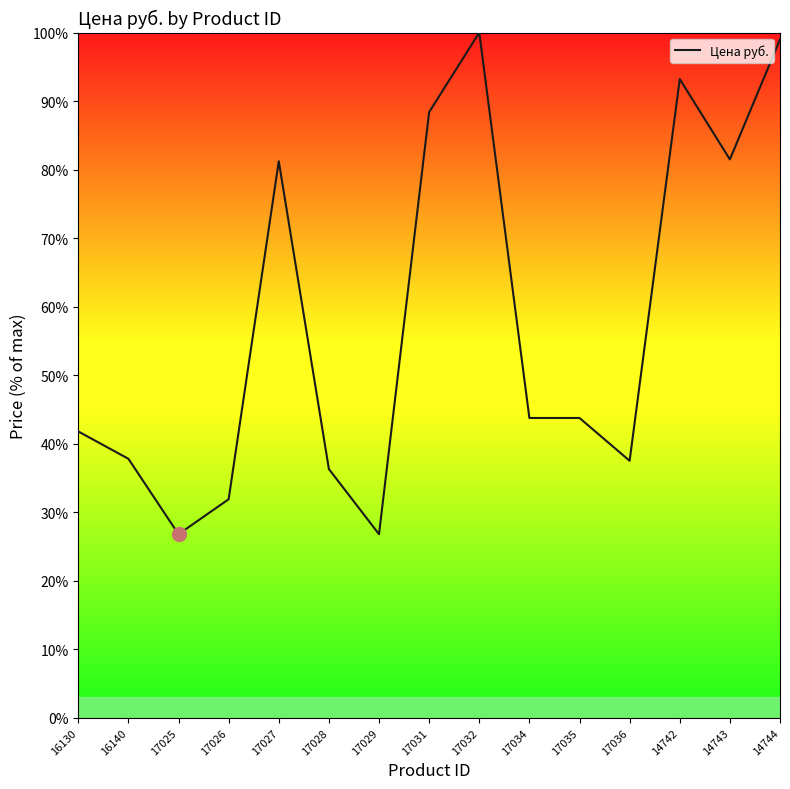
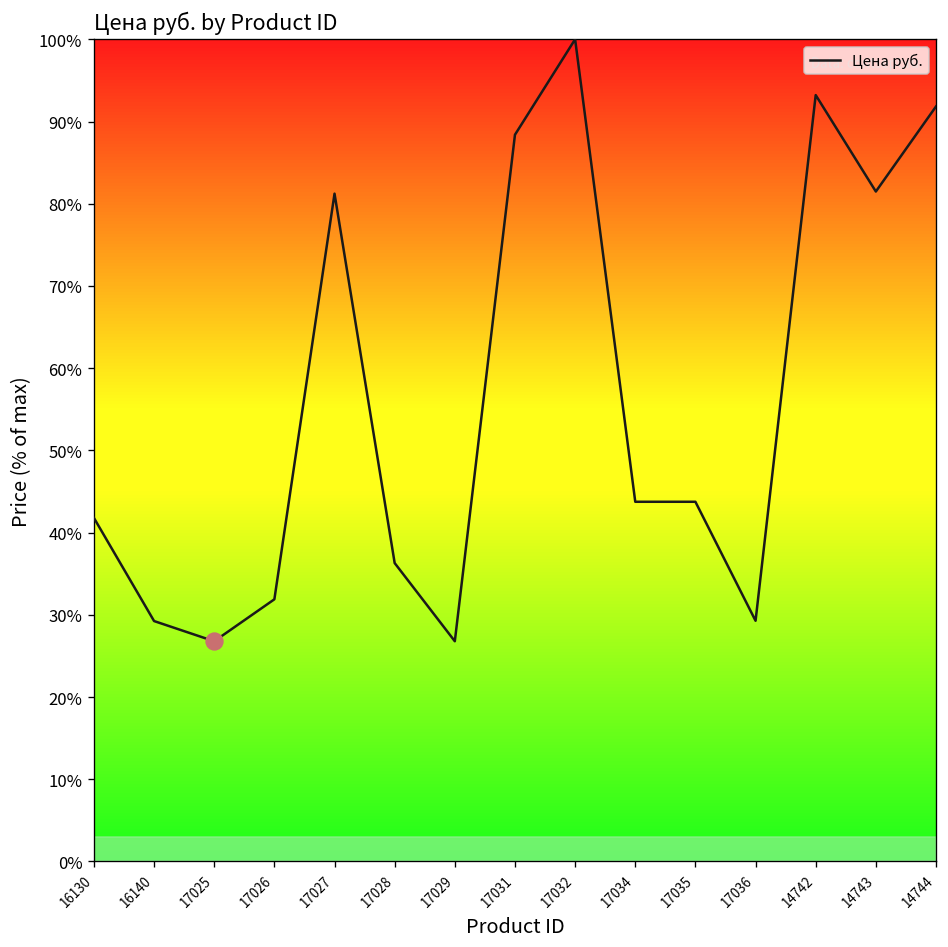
Цена руб., 16140: 38% -> 29%
Цена руб., 17036: 38% -> 29%
Цена руб., 14744: 99% -> 92%
